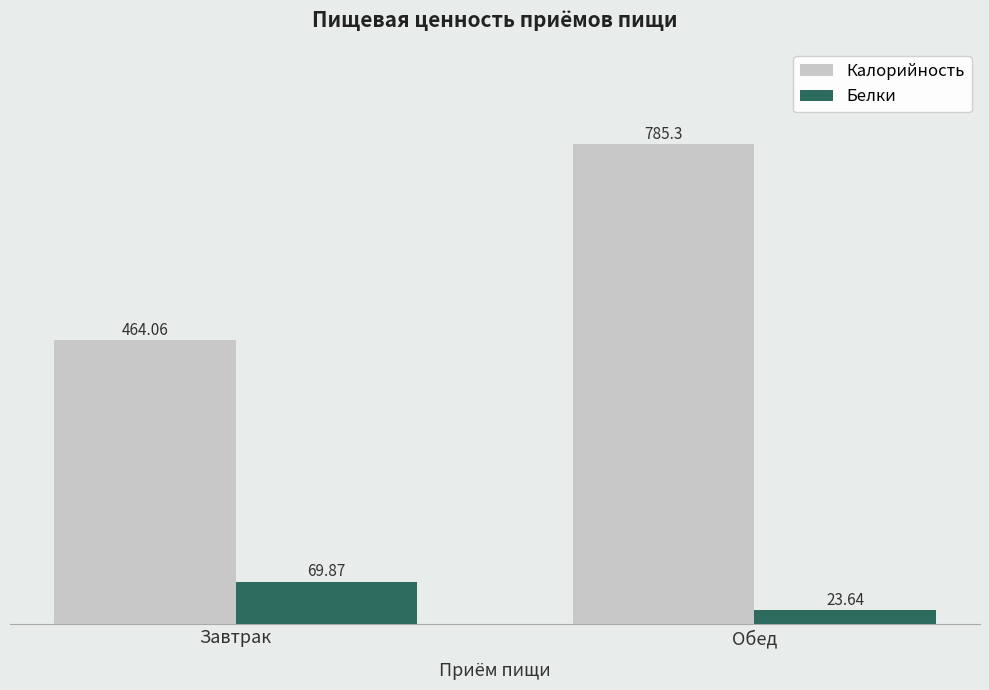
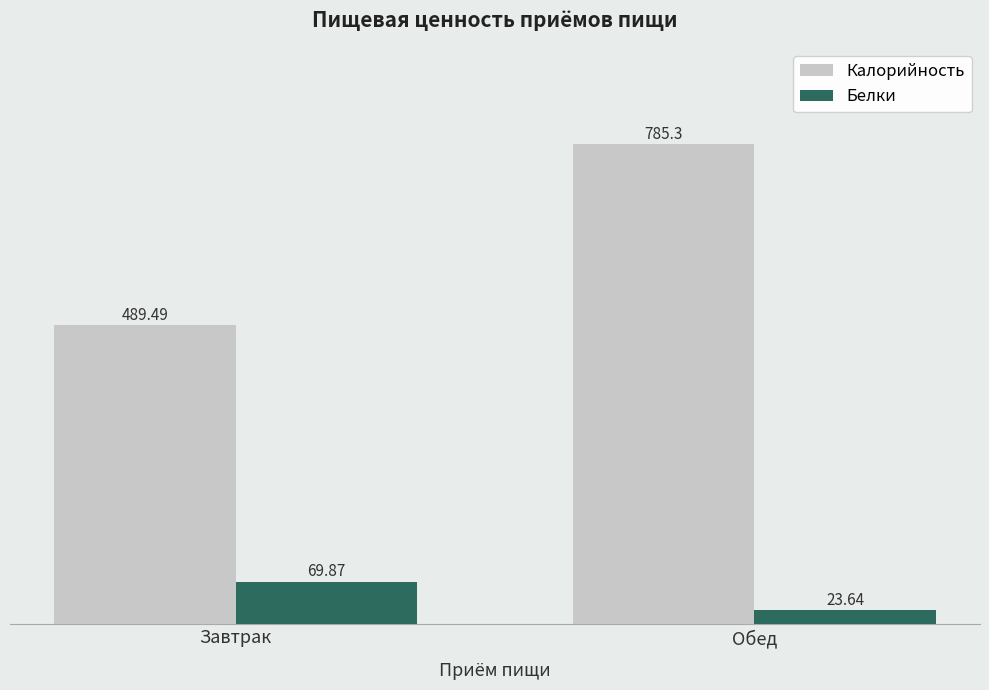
Калорийность, Завтрак: 464.06 -> 489.49
